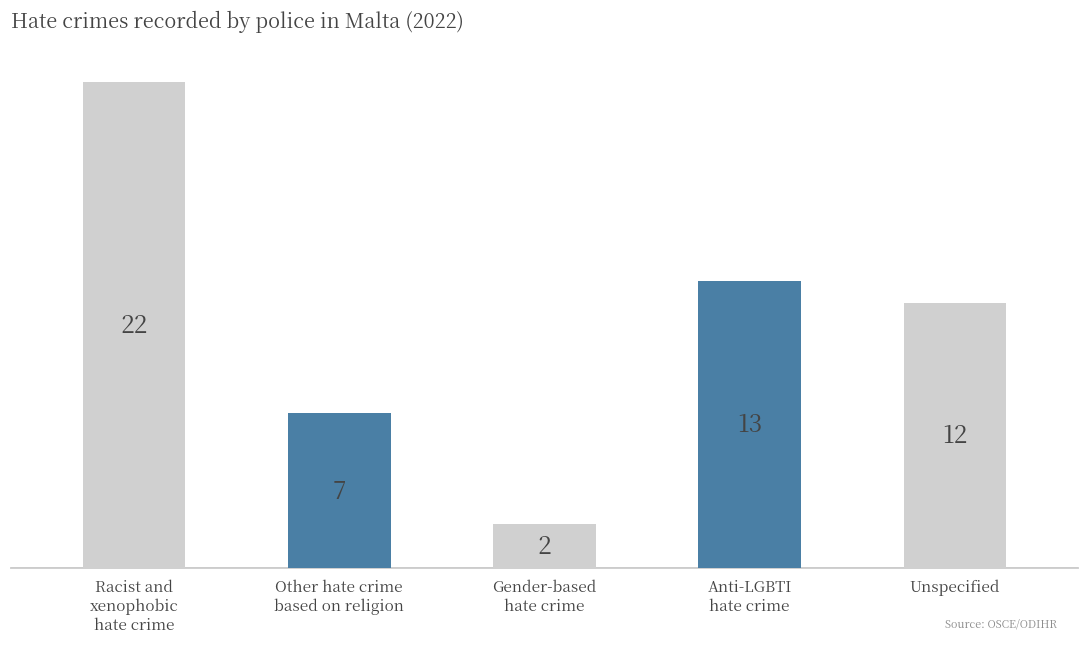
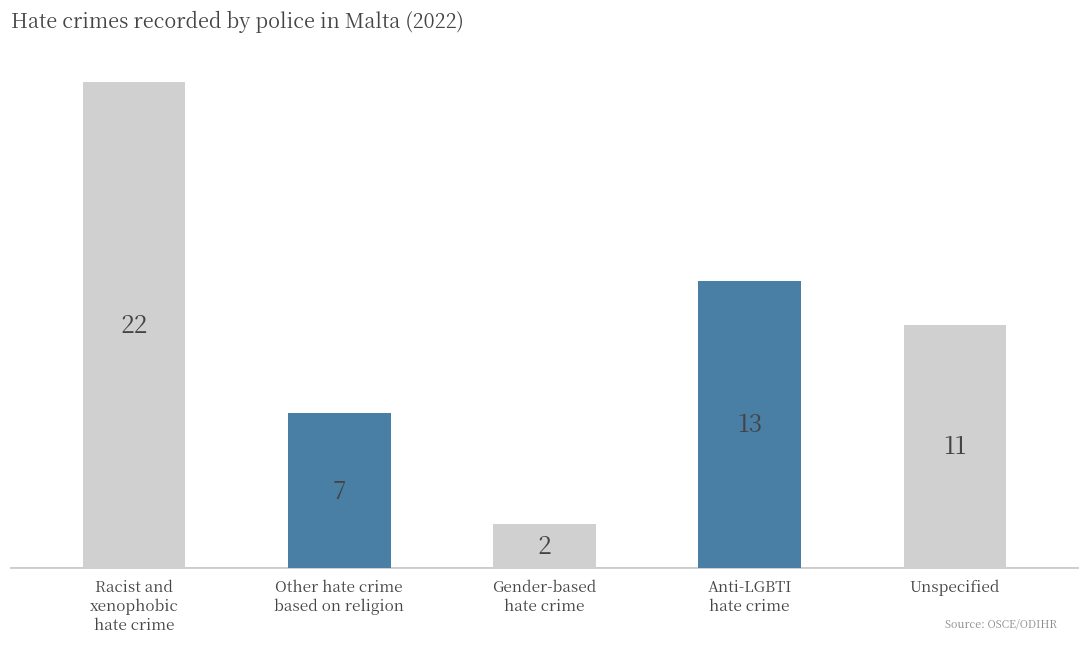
Unspecified: 12 -> 11
